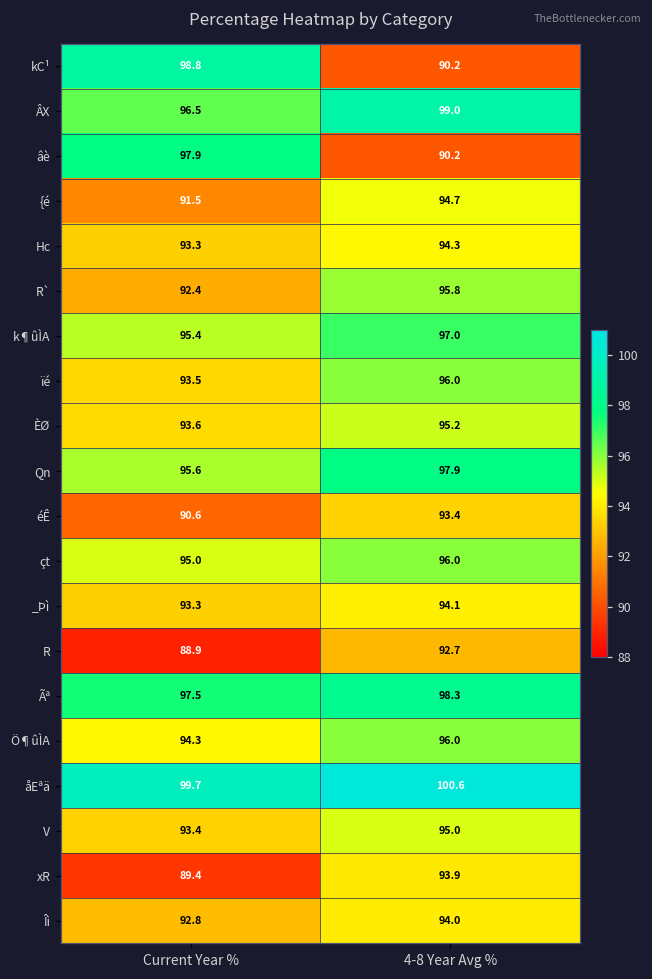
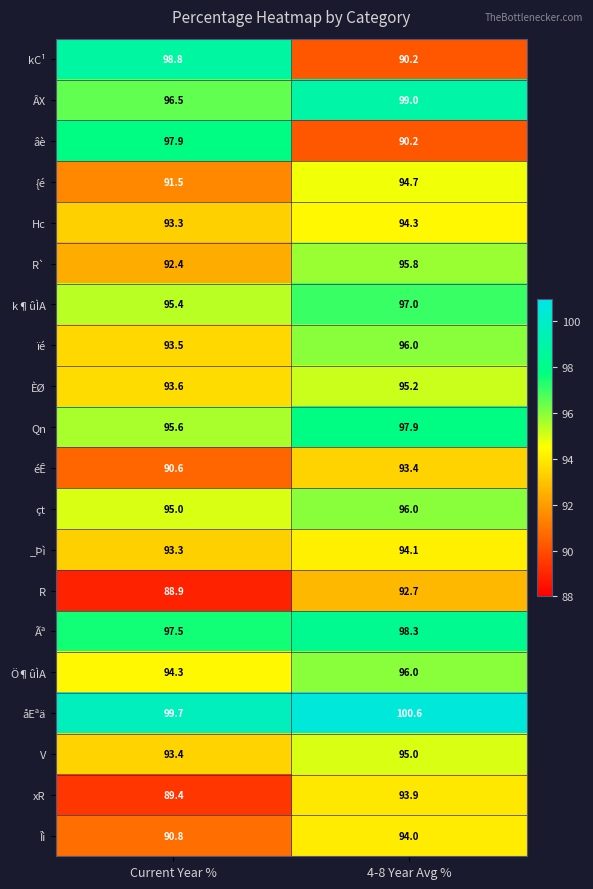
Îì, Current Year %: 92.8 -> 90.8
